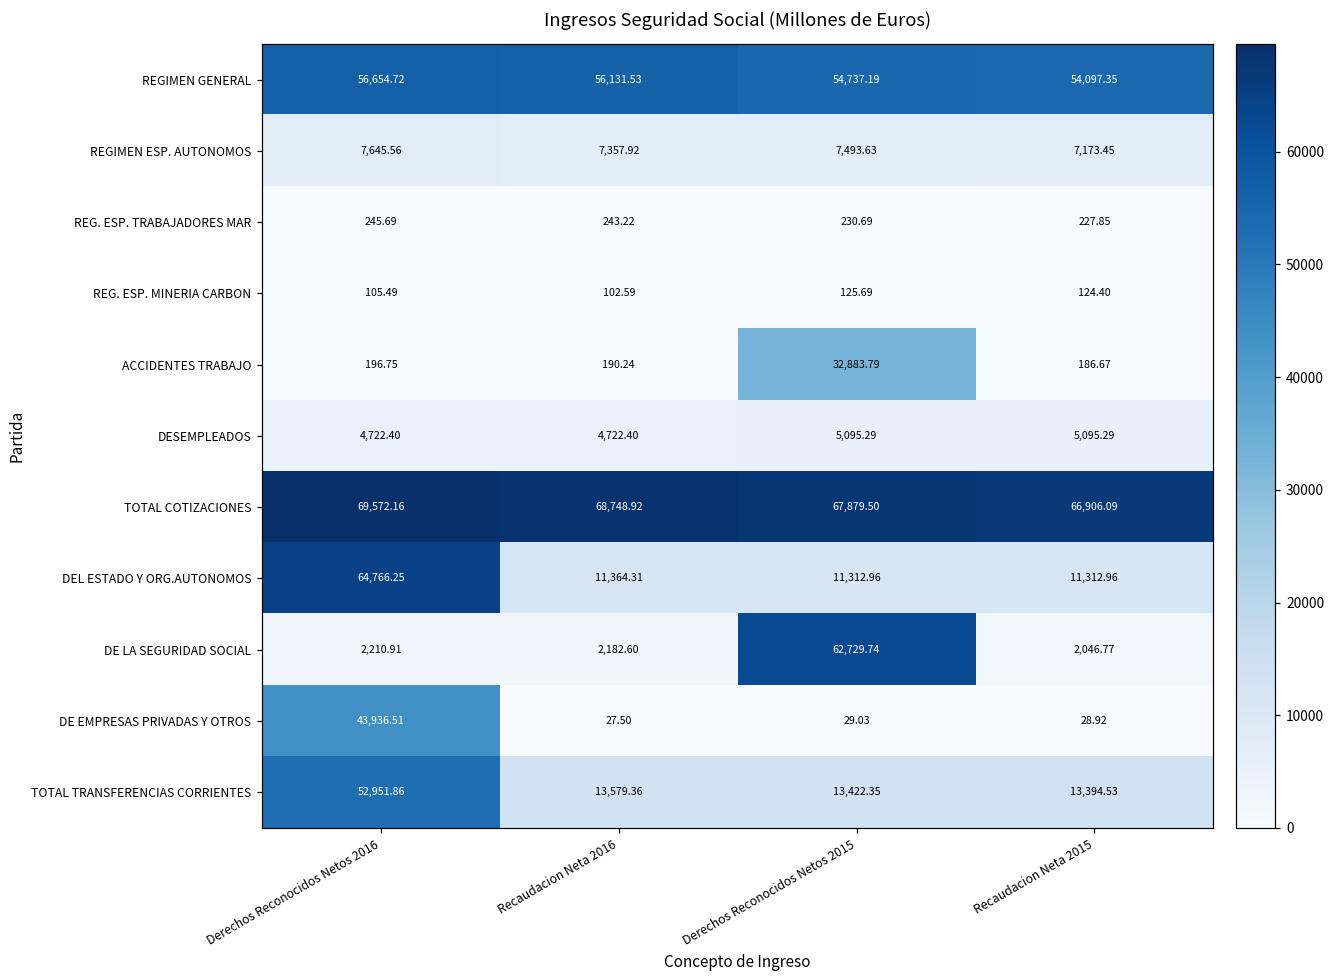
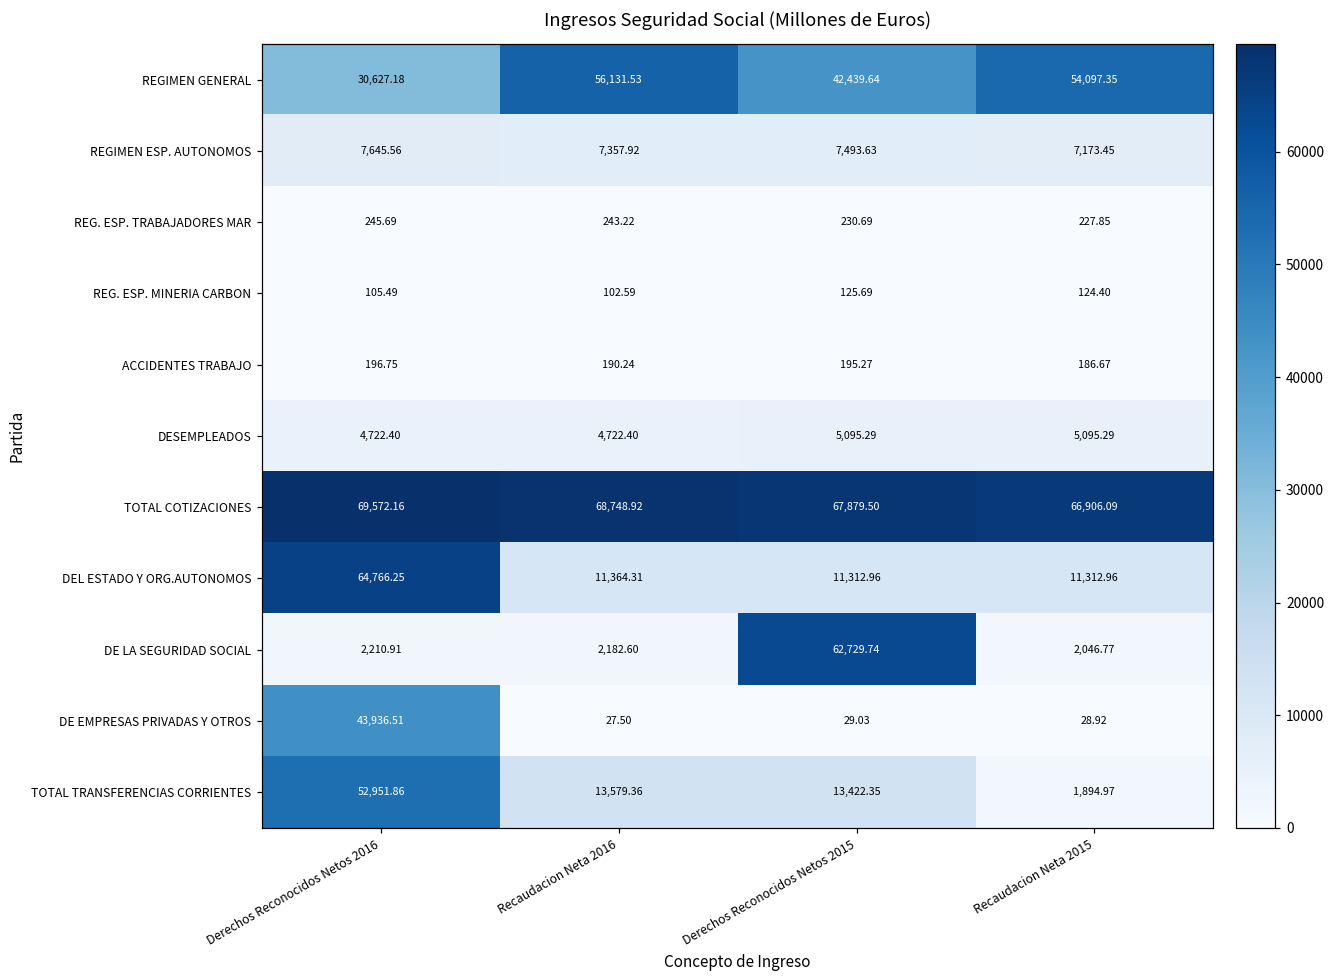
REGIMEN GENERAL, Derechos Reconocidos Netos 2016: 56,654.72 -> 30,627.18
REGIMEN GENERAL, Derechos Reconocidos Netos 2015: 54,737.19 -> 42,439.64
ACCIDENTES TRABAJO, Derechos Reconocidos Netos 2015: 32,883.79 -> 195.27
TOTAL TRANSFERENCIAS CORRIENTES, Recaudacion Neta 2015: 13,394.53 -> 1,894.97
